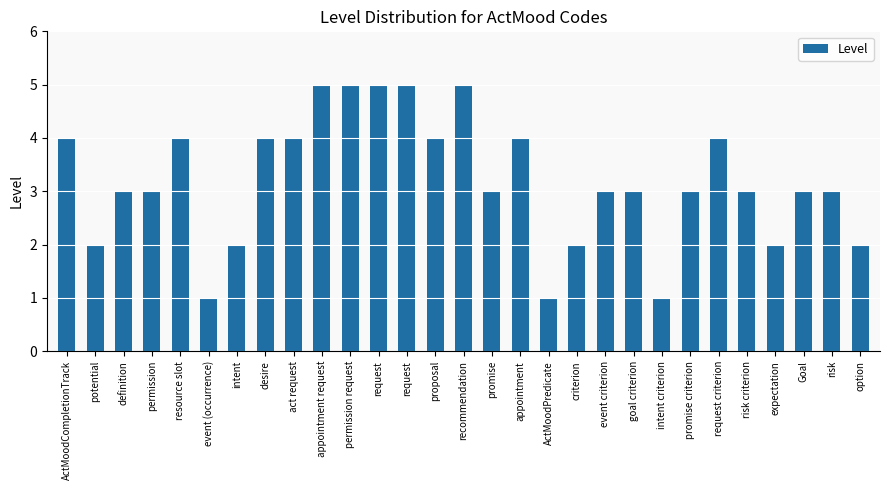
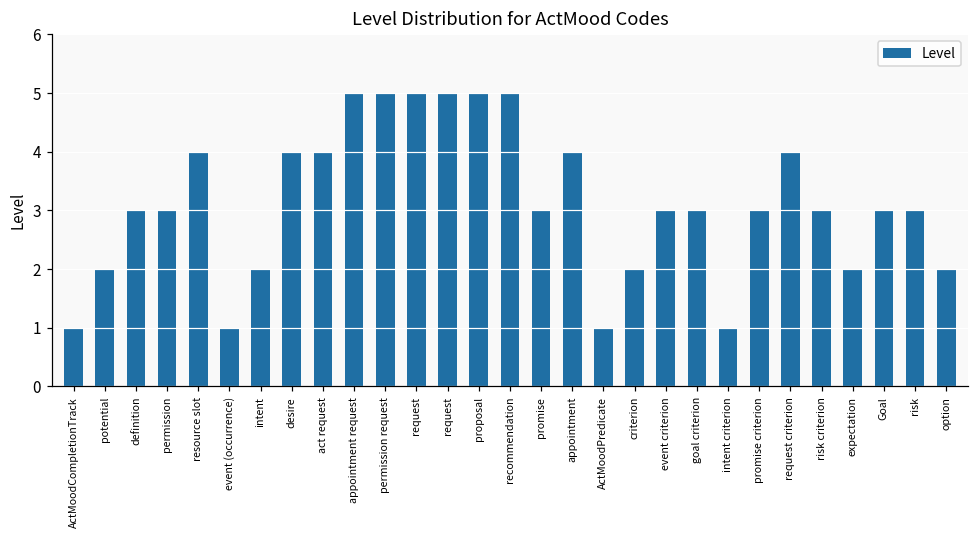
ActMoodCompletionTrack: 4 -> 1
proposal: 4 -> 5
